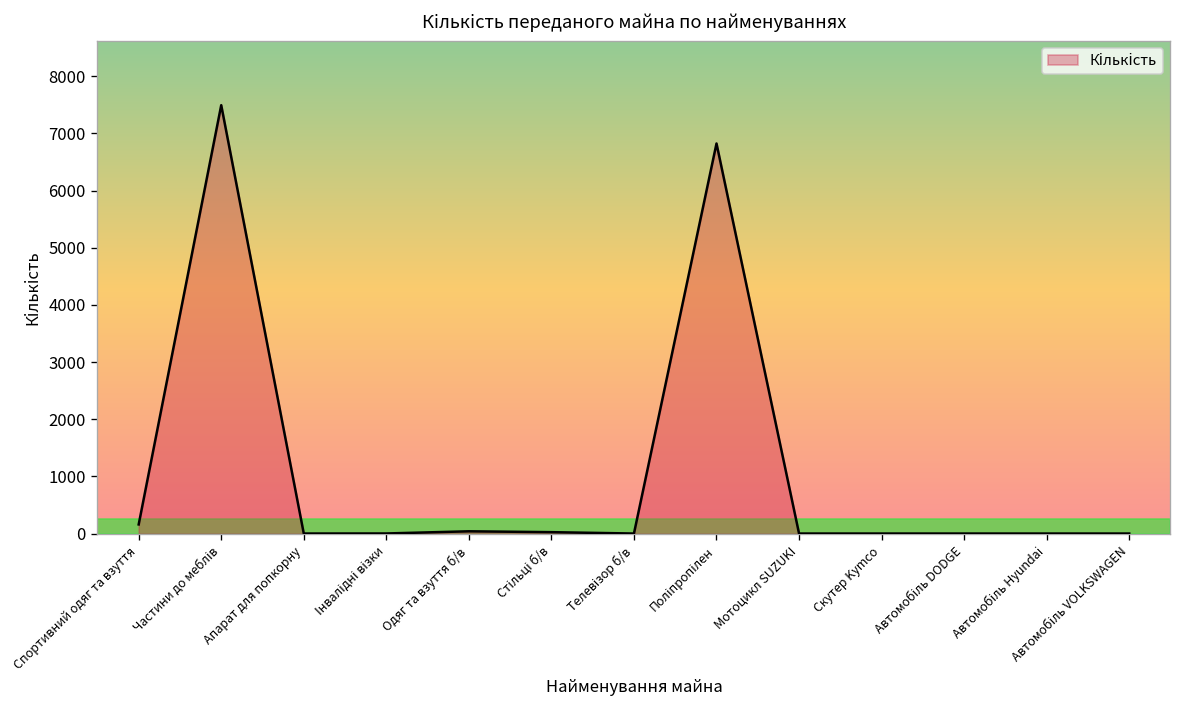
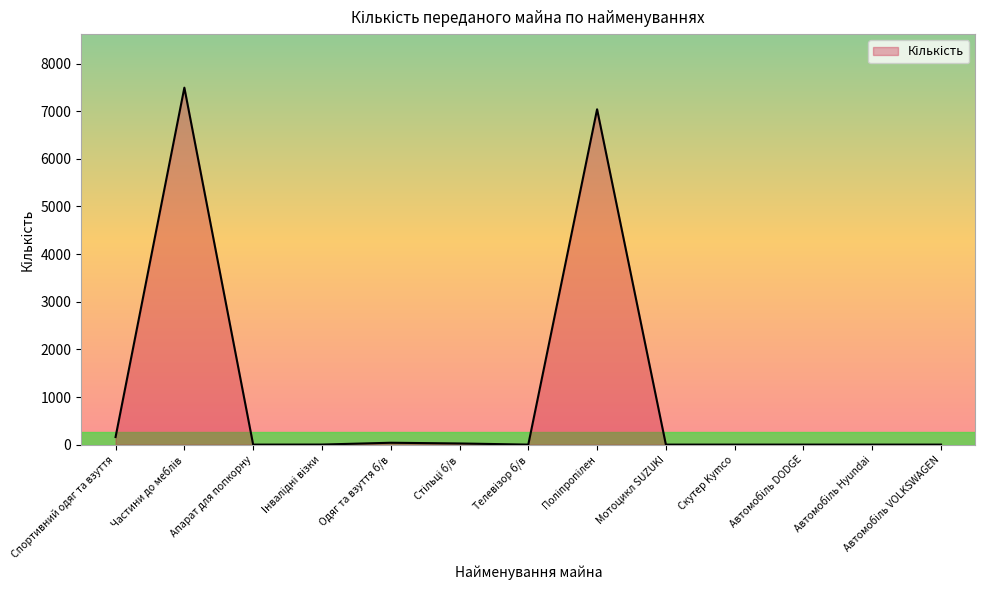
Поліпропілен: 6800 -> 7000
